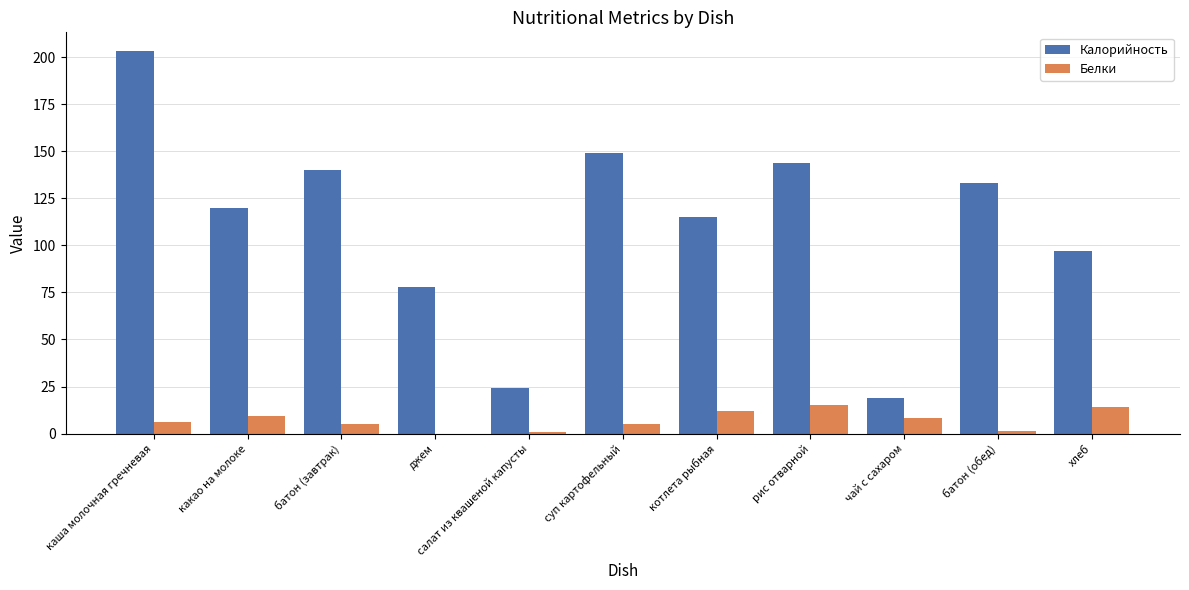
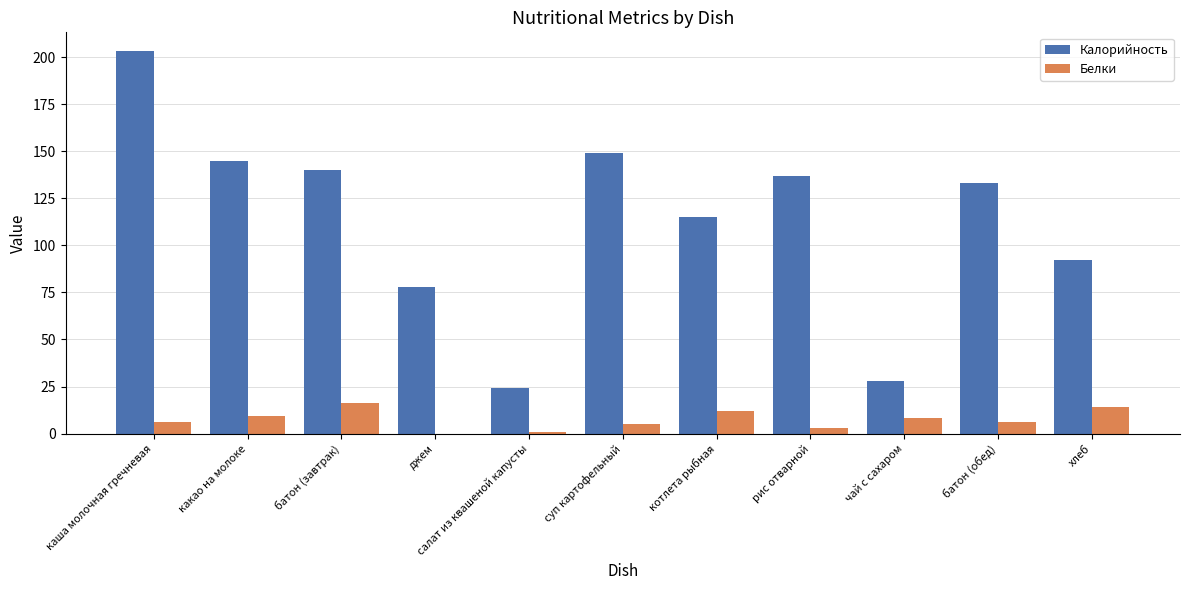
Калорийность, какао на молоке: 120 -> 145
Белки, батон (завтрак): 5 -> 16
Калорийность, рис отварной: 144 -> 137
Белки, рис отварной: 15 -> 3
Калорийность, чай с сахаром: 19 -> 28
Белки, батон (обед): 2 -> 6
Калорийность, хлеб: 97 -> 92
